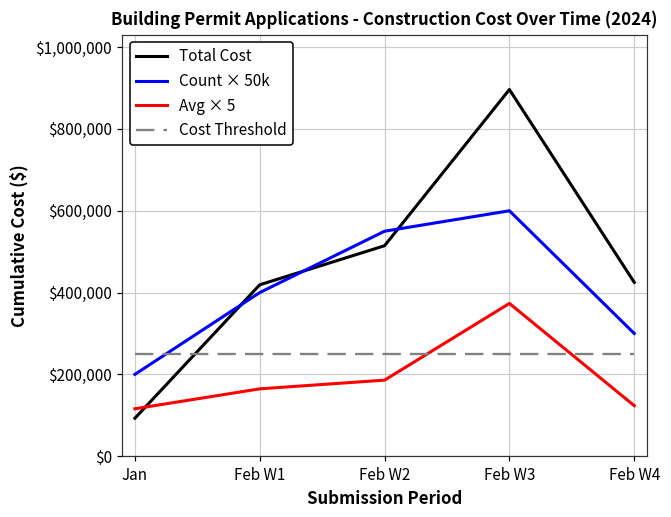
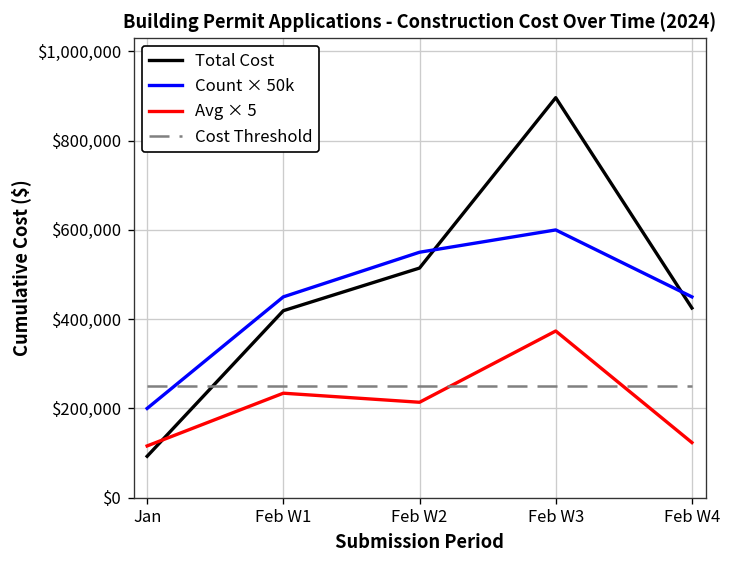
Count × 50k, Feb W1: $400,000 -> $450,000
Avg × 5, Feb W1: $160,000 -> $230,000
Avg × 5, Feb W2: $190,000 -> $210,000
Count × 50k, Feb W4: $300,000 -> $450,000
